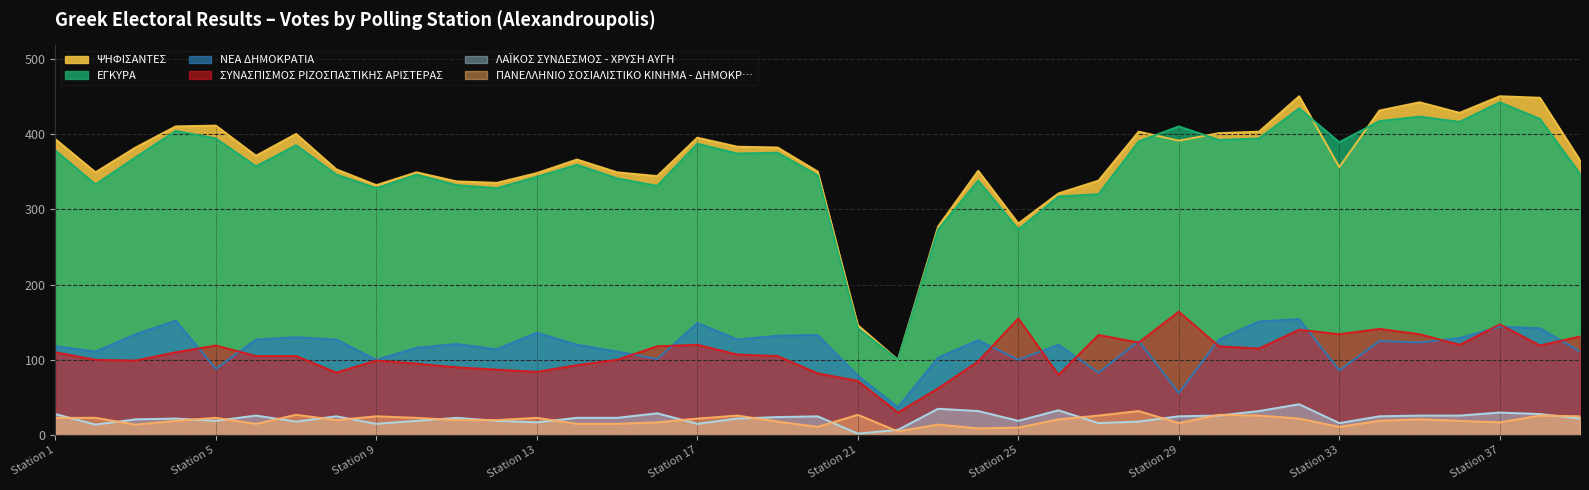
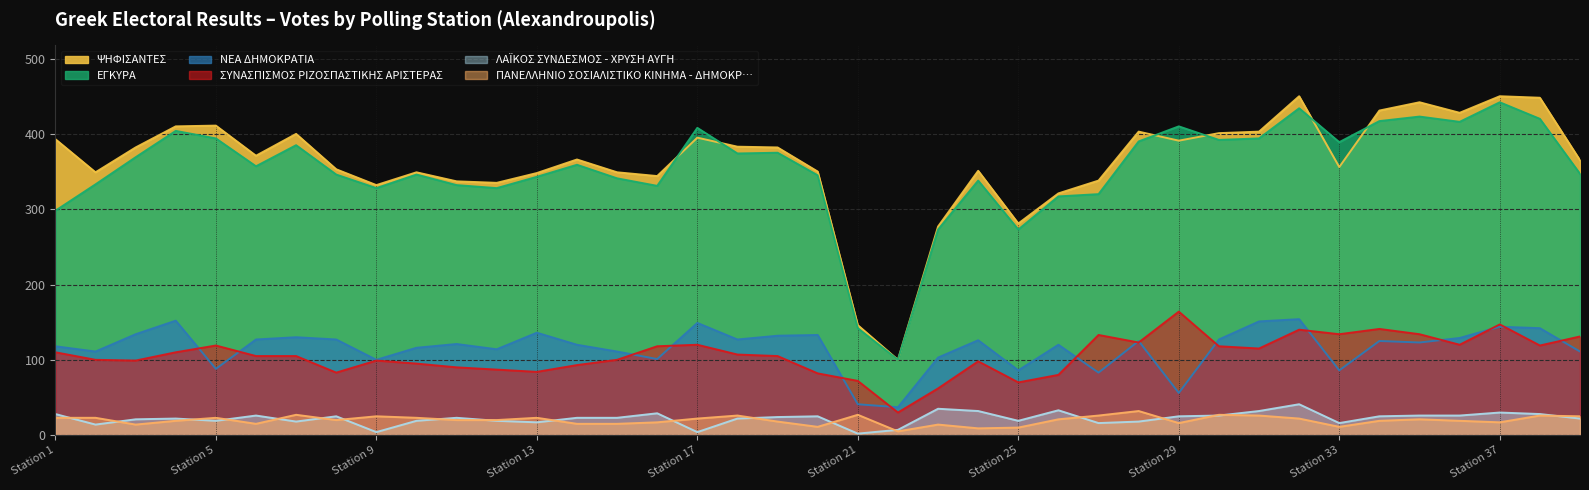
ΕΓΚΥΡΑ, Station 1: 380 -> 300
ΛΑΪΚΟΣ ΣΥΝΔΕΣΜΟΣ - ΧΡΥΣΗ ΑΥΓΗ, Station 9: 20 -> 0
ΕΓΚΥΡΑ, Station 17: 390 -> 410
ΛΑΪΚΟΣ ΣΥΝΔΕΣΜΟΣ - ΧΡΥΣΗ ΑΥΓΗ, Station 17: 20 -> 0
ΝΕΑ ΔΗΜΟΚΡΑΤΙΑ, Station 21: 80 -> 40
ΝΕΑ ΔΗΜΟΚΡΑΤΙΑ, Station 25: 100 -> 90
ΣΥΝΑΣΠΙΣΜΟΣ ΡΙΖΟΣΠΑΣΤΙΚΗΣ ΑΡΙΣΤΕΡΑΣ, Station 25: 160 -> 70
